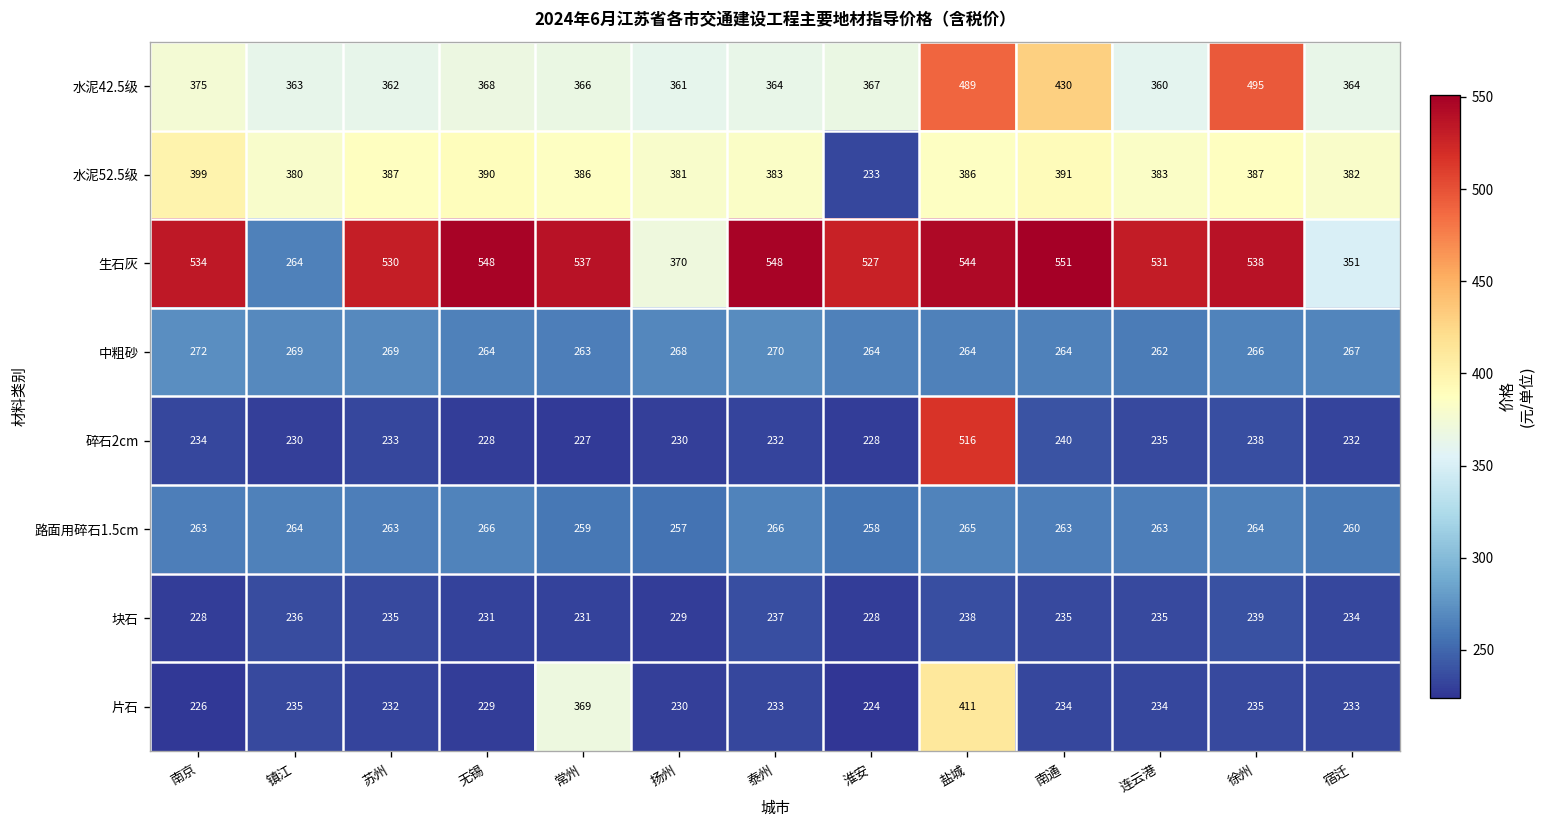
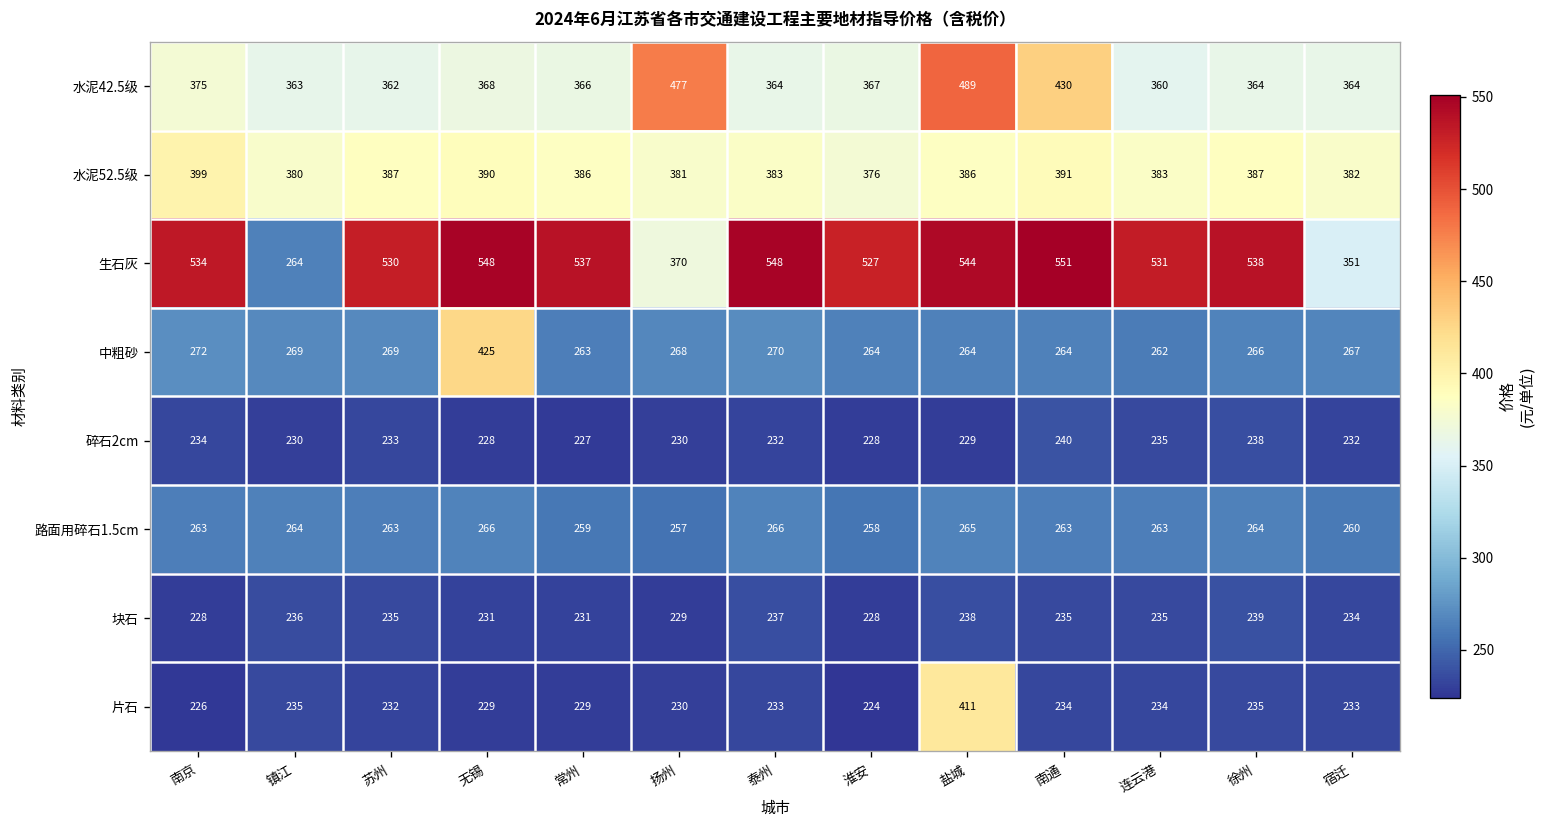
水泥42.5级, 扬州: 361 -> 477
水泥42.5级, 徐州: 495 -> 364
水泥52.5级, 淮安: 233 -> 376
中粗砂, 无锡: 264 -> 425
碎石2cm, 盐城: 516 -> 229
片石, 常州: 369 -> 229
